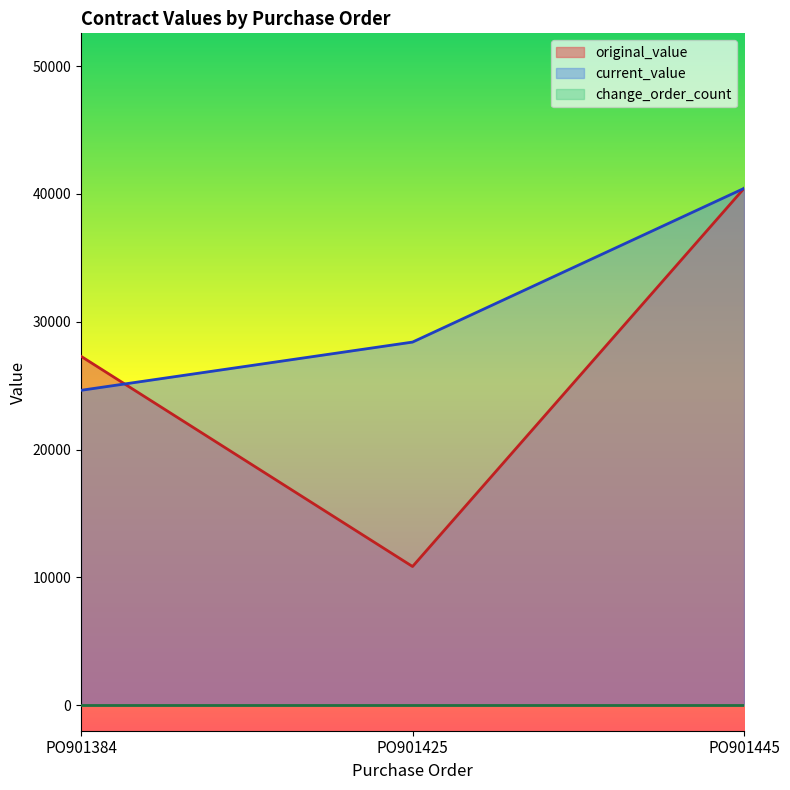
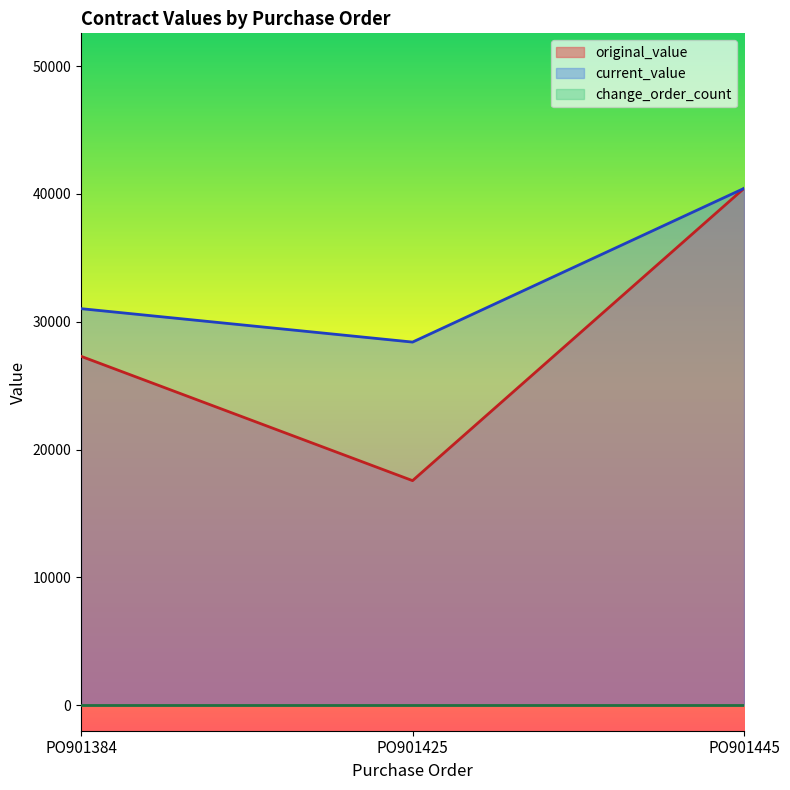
current_value, PO901384: 24600 -> 31000
original_value, PO901425: 10800 -> 17600
